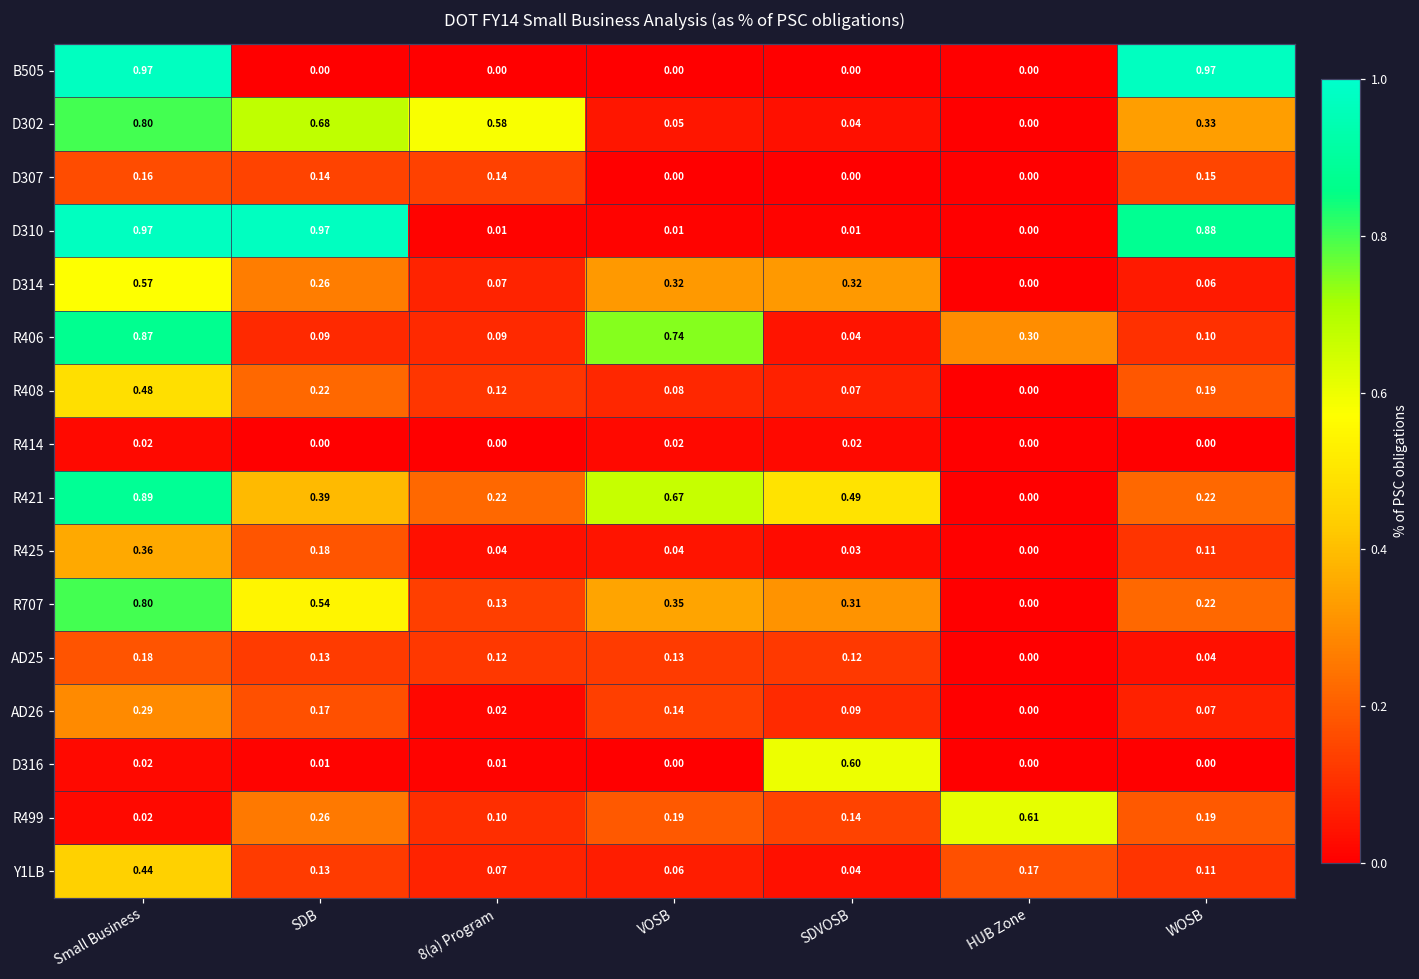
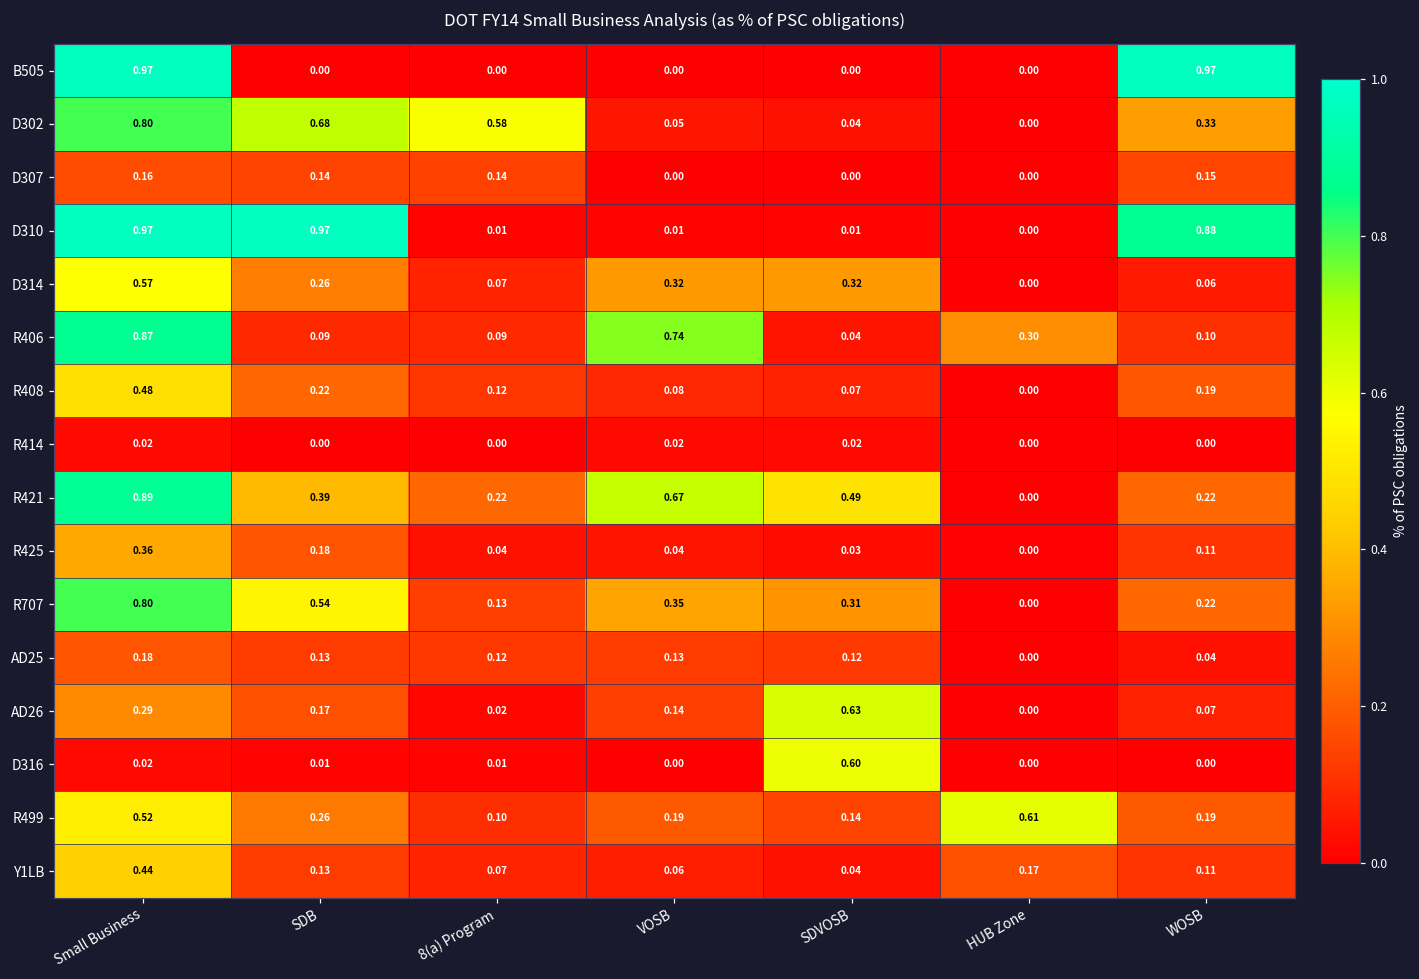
AD26, SDVOSB: 0.09 -> 0.63
R499, Small Business: 0.02 -> 0.52
